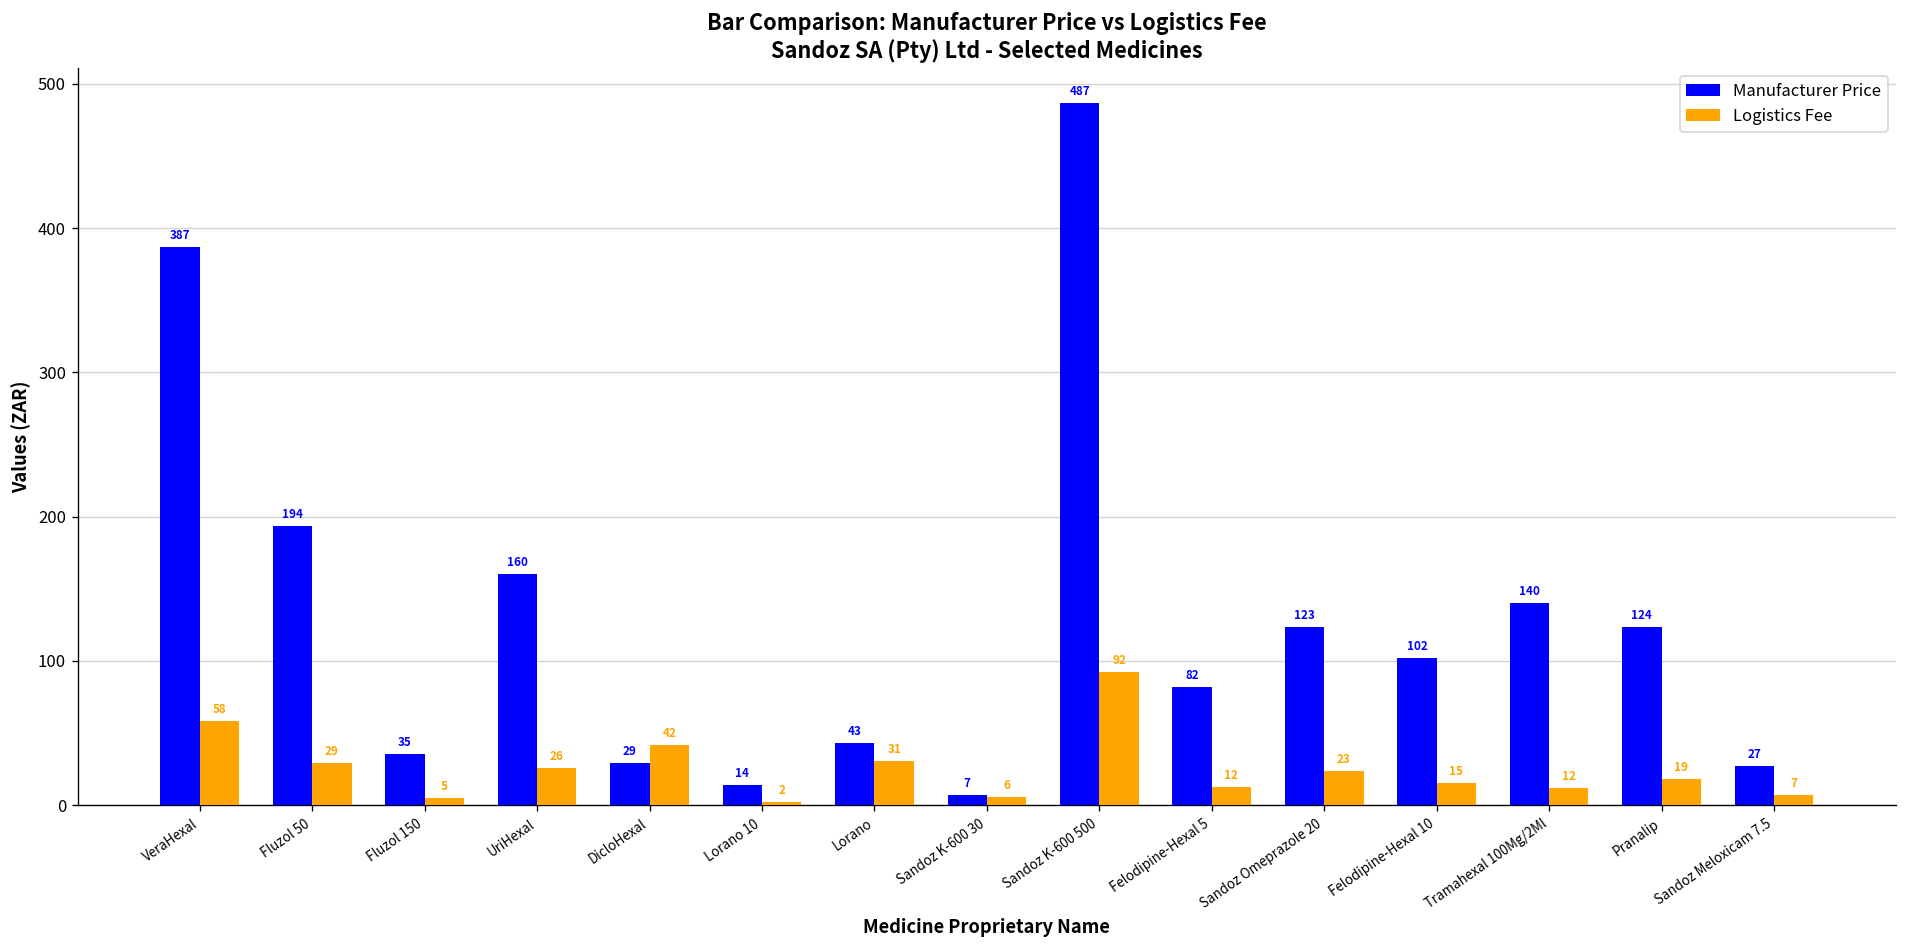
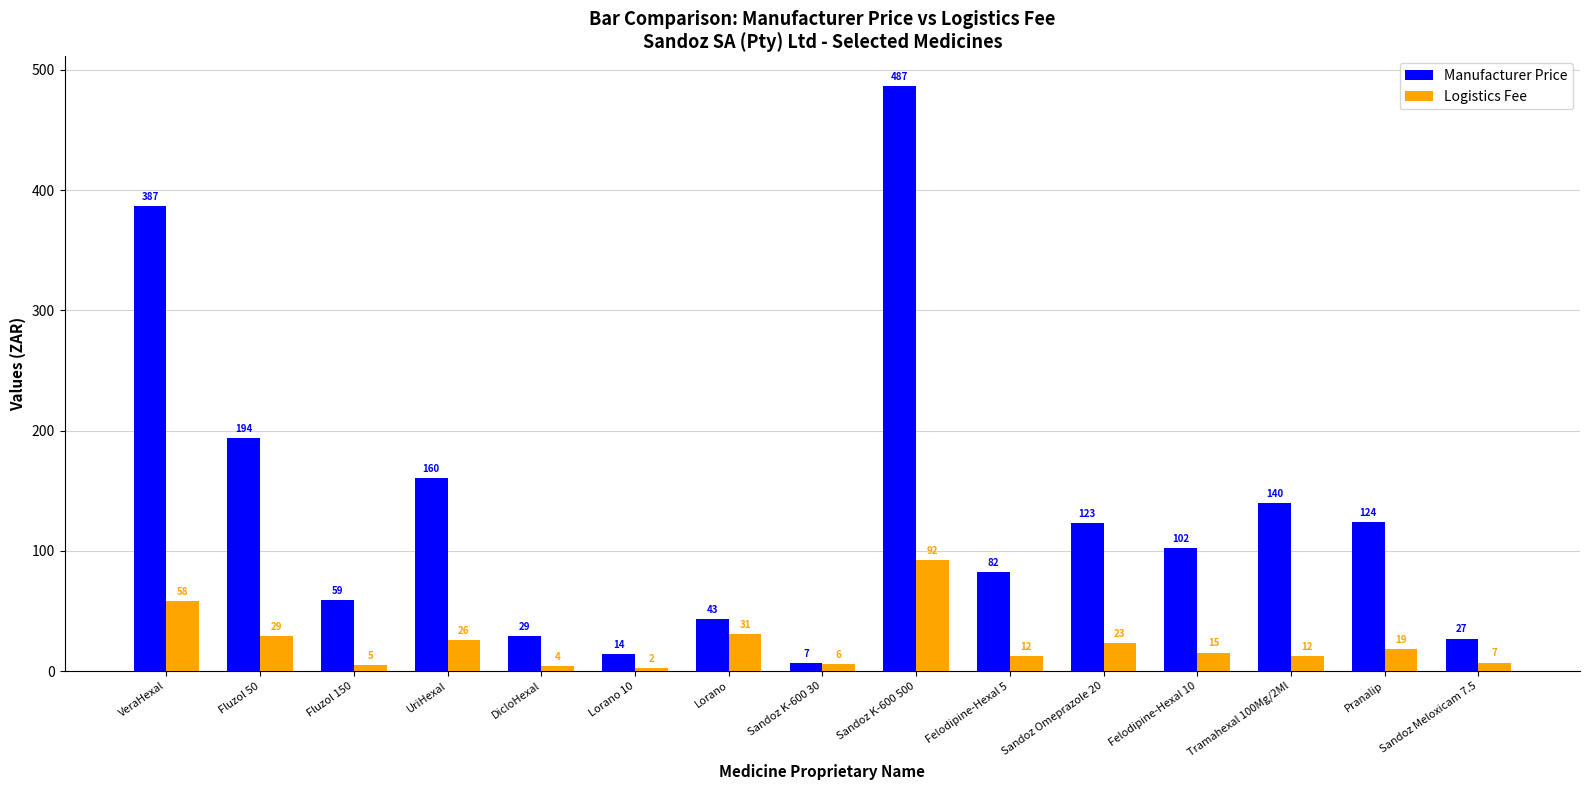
Manufacturer Price, Fluzol 150: 35 -> 59
Logistics Fee, DicloHexal: 42 -> 4
